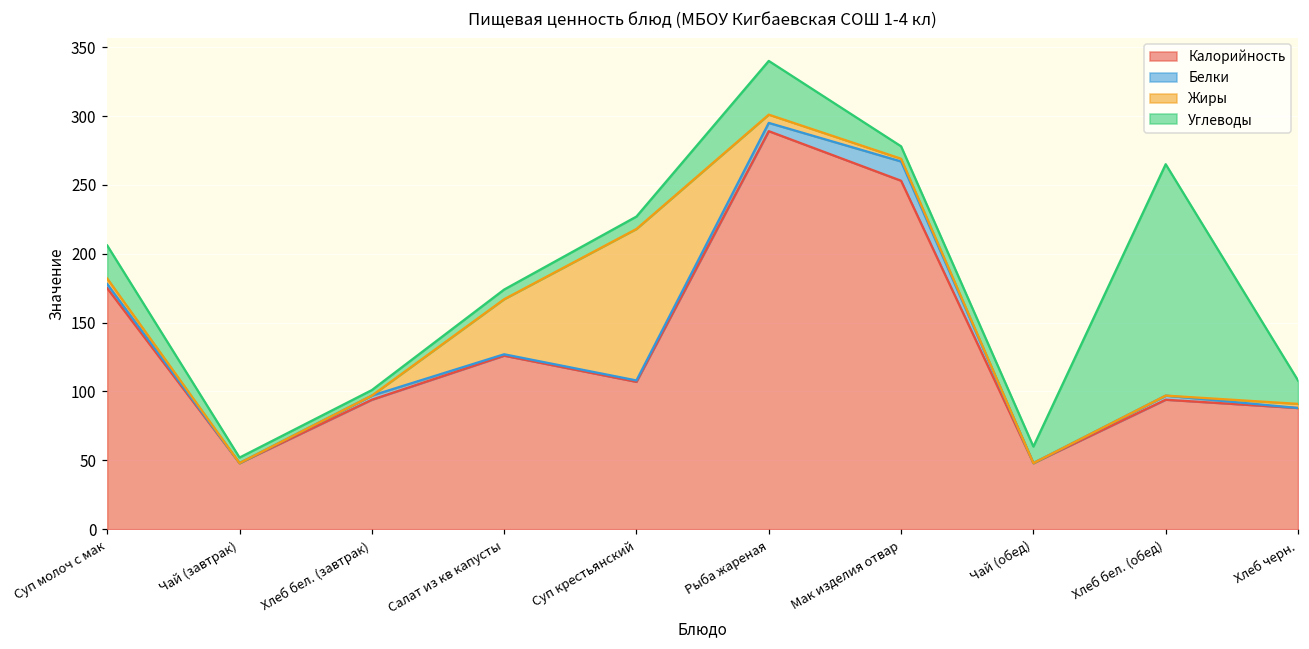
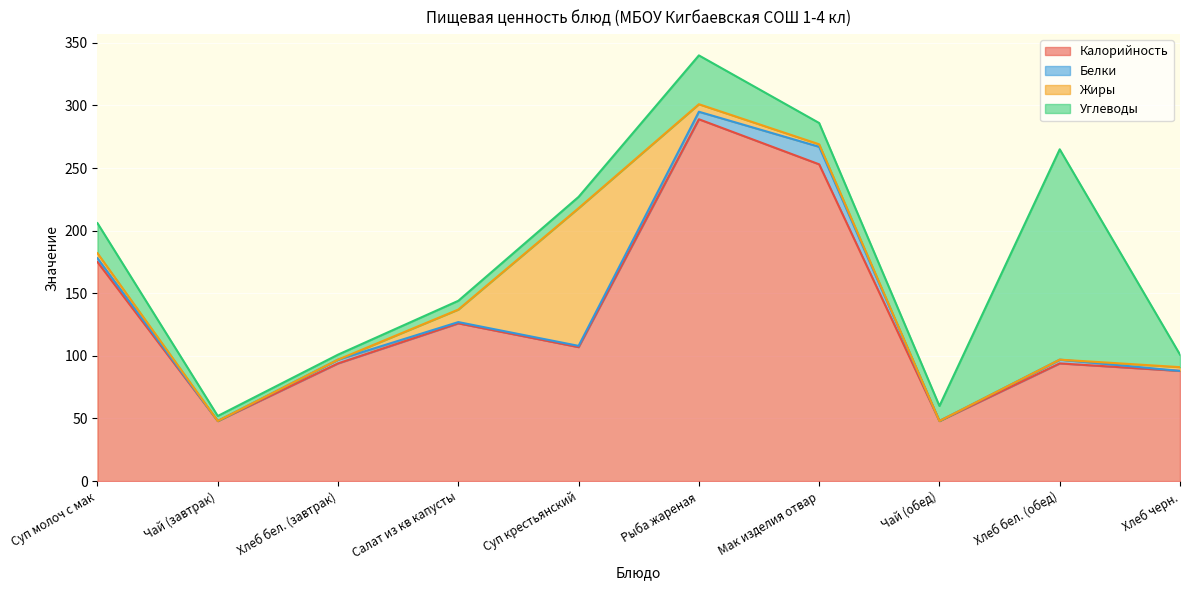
Жиры, Салат из кв капусты: 40 -> 10
Углеводы, Мак изделия отвар: 9 -> 17
Углеводы, Хлеб черн.: 17 -> 10
